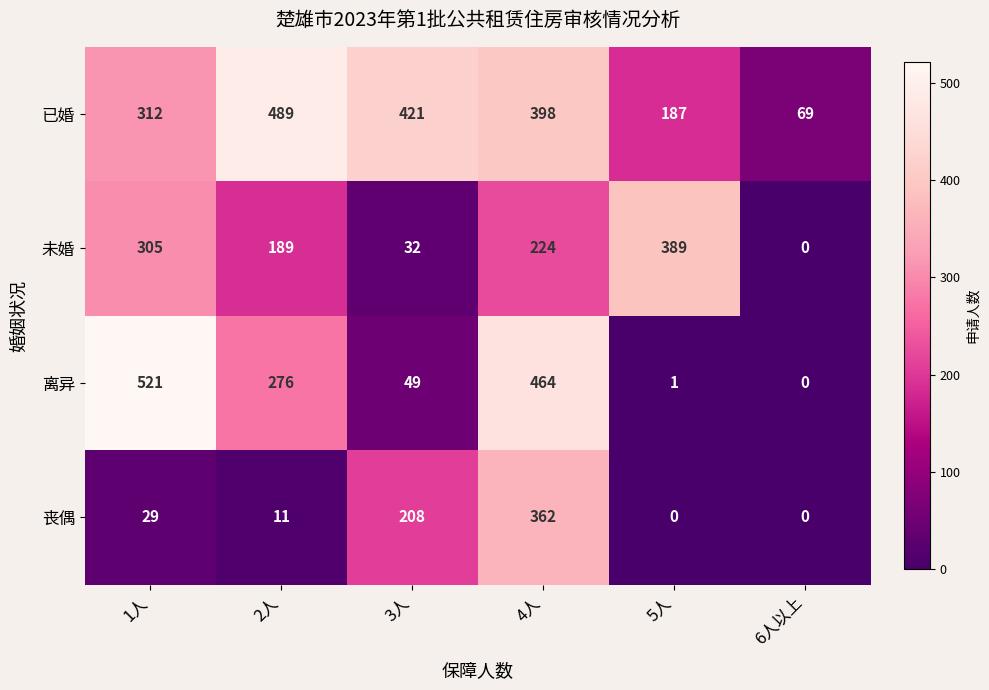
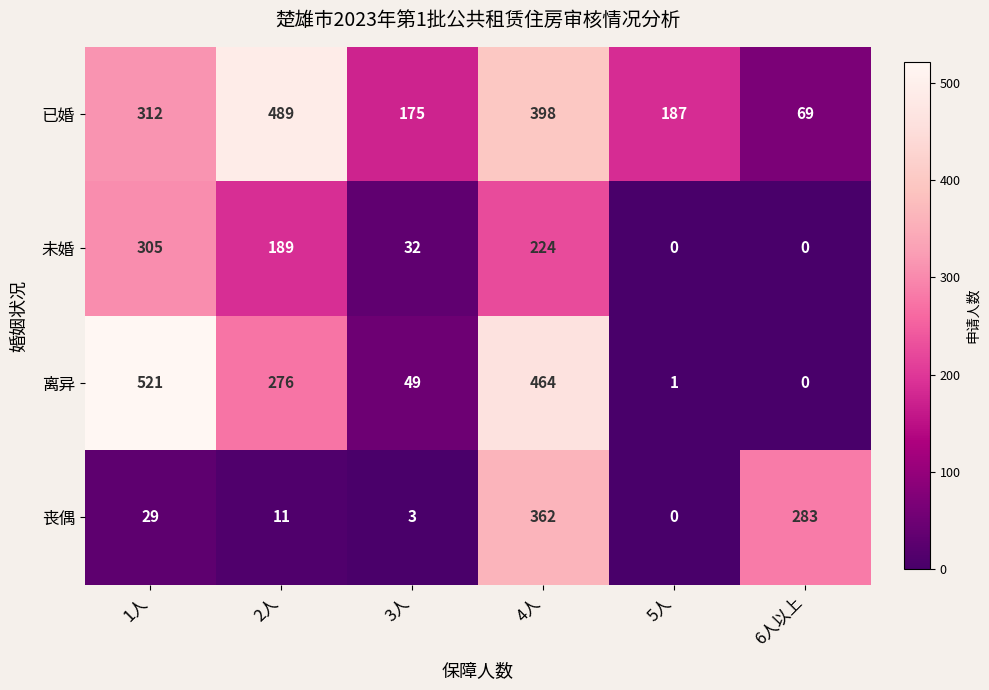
已婚, 3人: 421 -> 175
未婚, 5人: 389 -> 0
丧偶, 3人: 208 -> 3
丧偶, 6人以上: 0 -> 283
